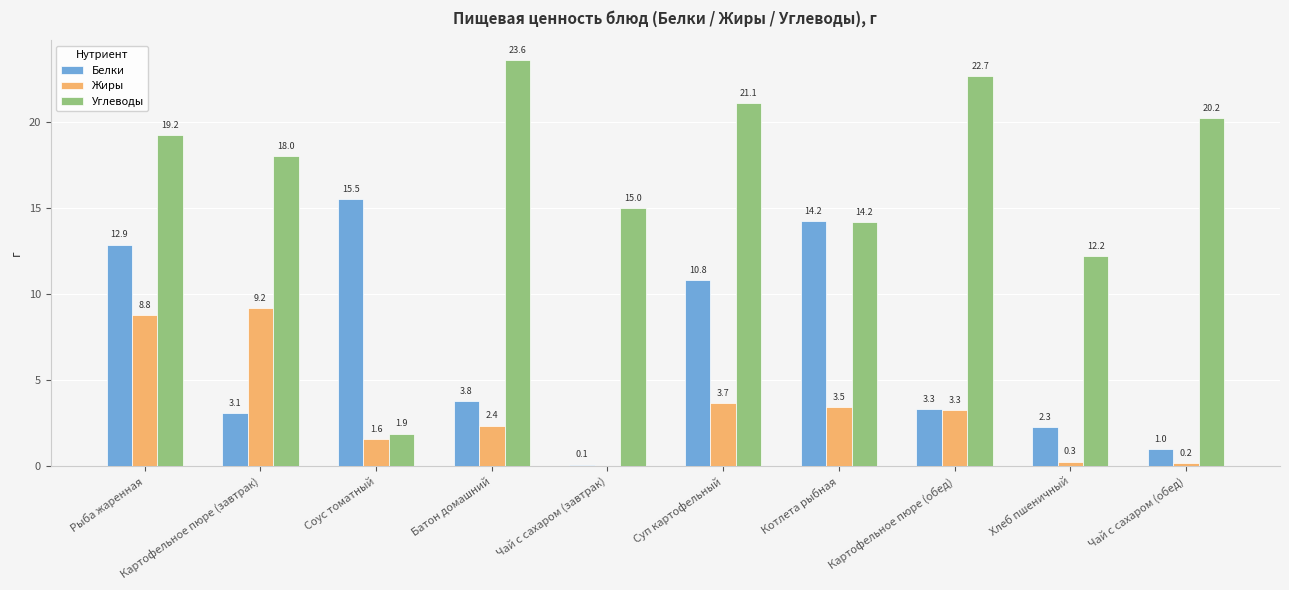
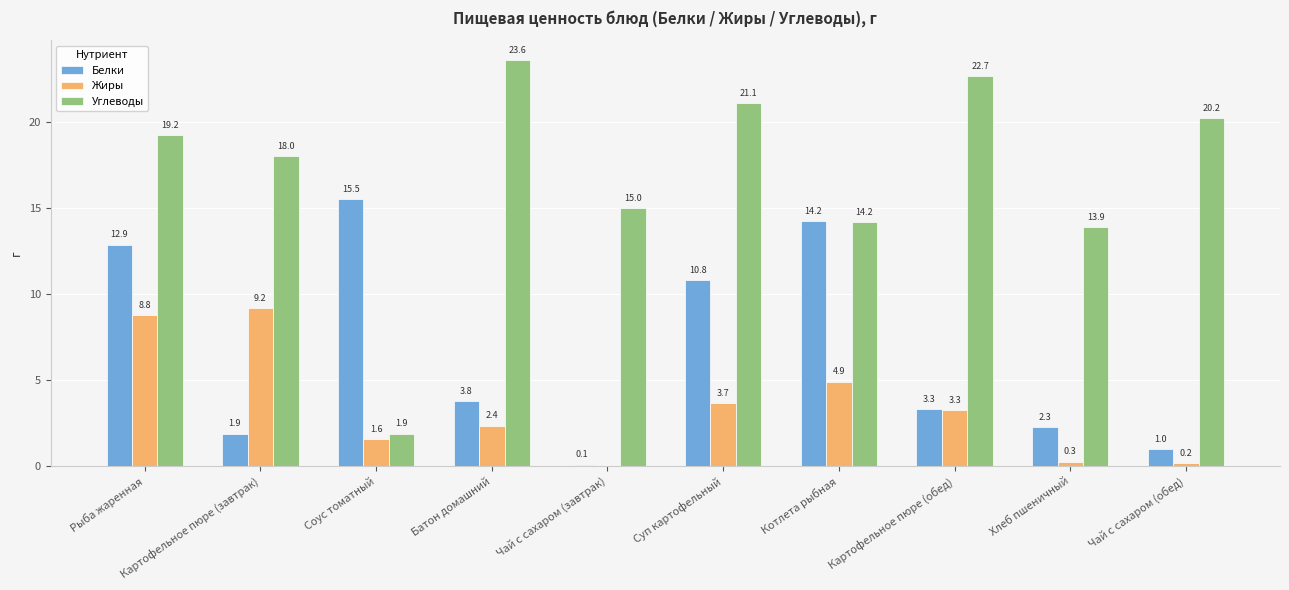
Белки, Картофельное пюре (завтрак): 3.1 -> 1.9
Жиры, Котлета рыбная: 3.5 -> 4.9
Углеводы, Хлеб пшеничный: 12.2 -> 13.9
